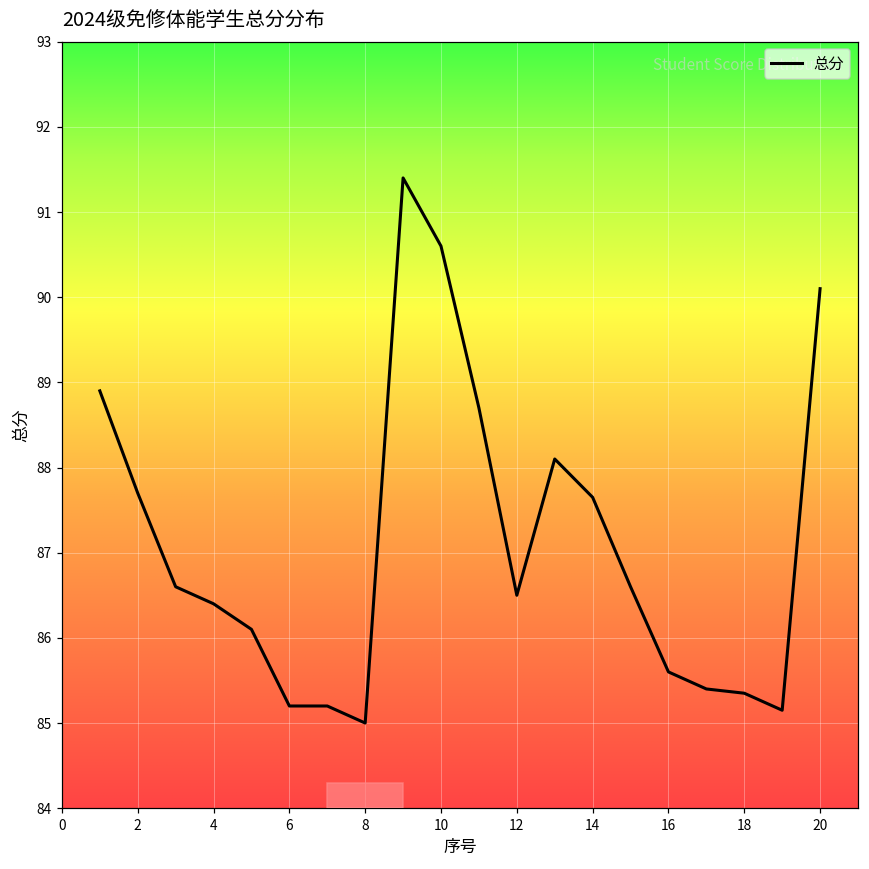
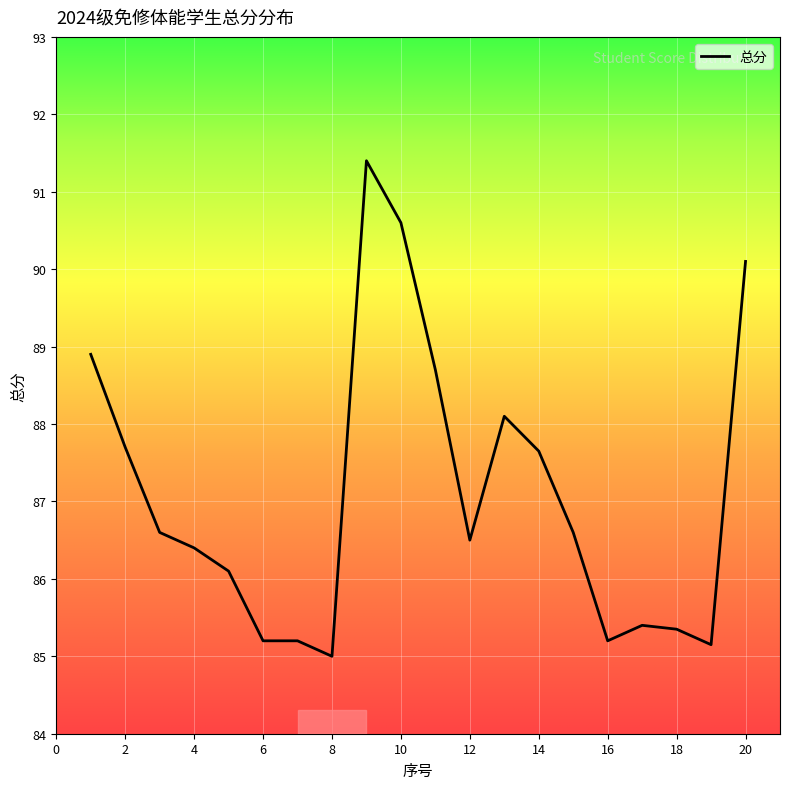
16: 85.6 -> 85.2
